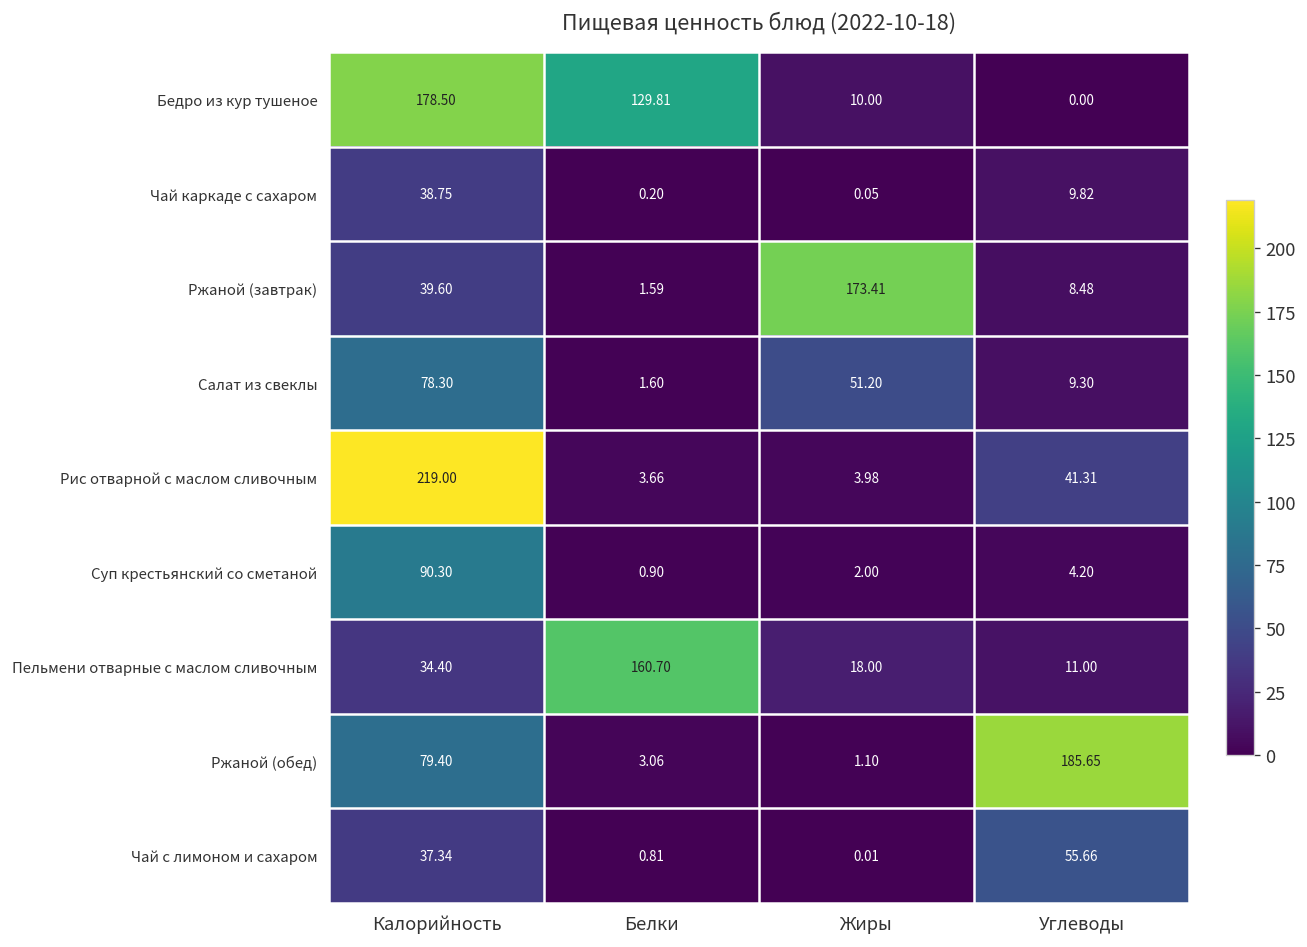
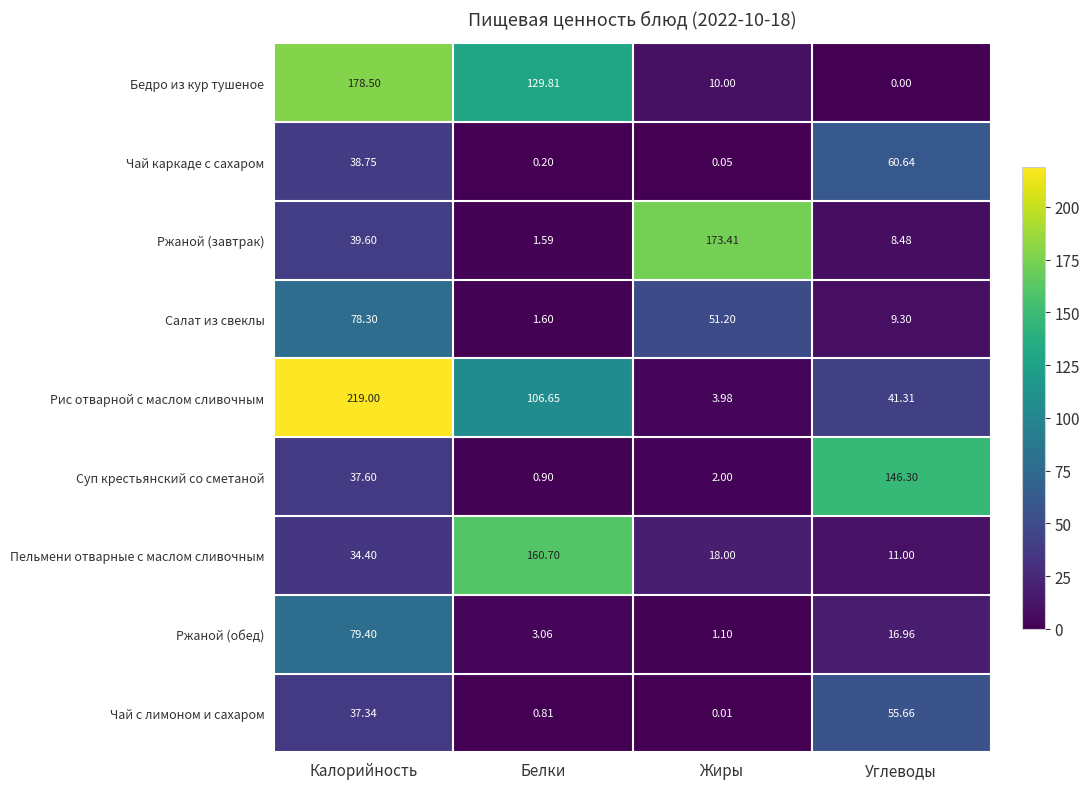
Чай каркаде с сахаром, Углеводы: 9.82 -> 60.64
Рис отварной с маслом сливочным, Белки: 3.66 -> 106.65
Суп крестьянский со сметаной, Калорийность: 90.30 -> 37.60
Суп крестьянский со сметаной, Углеводы: 4.20 -> 146.30
Ржаной (обед), Углеводы: 185.65 -> 16.96
